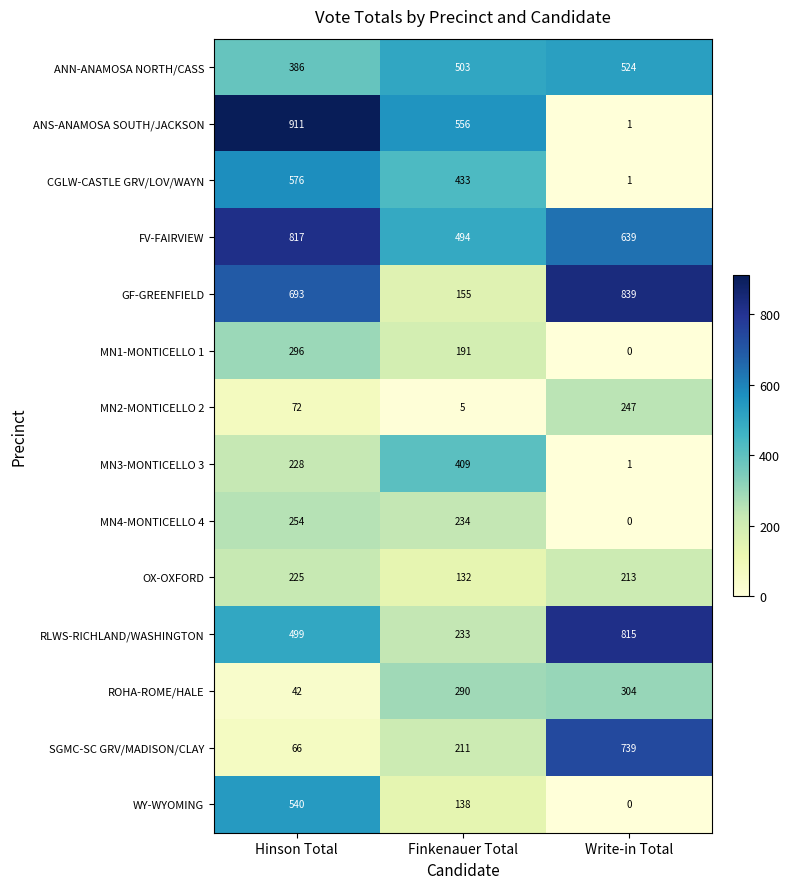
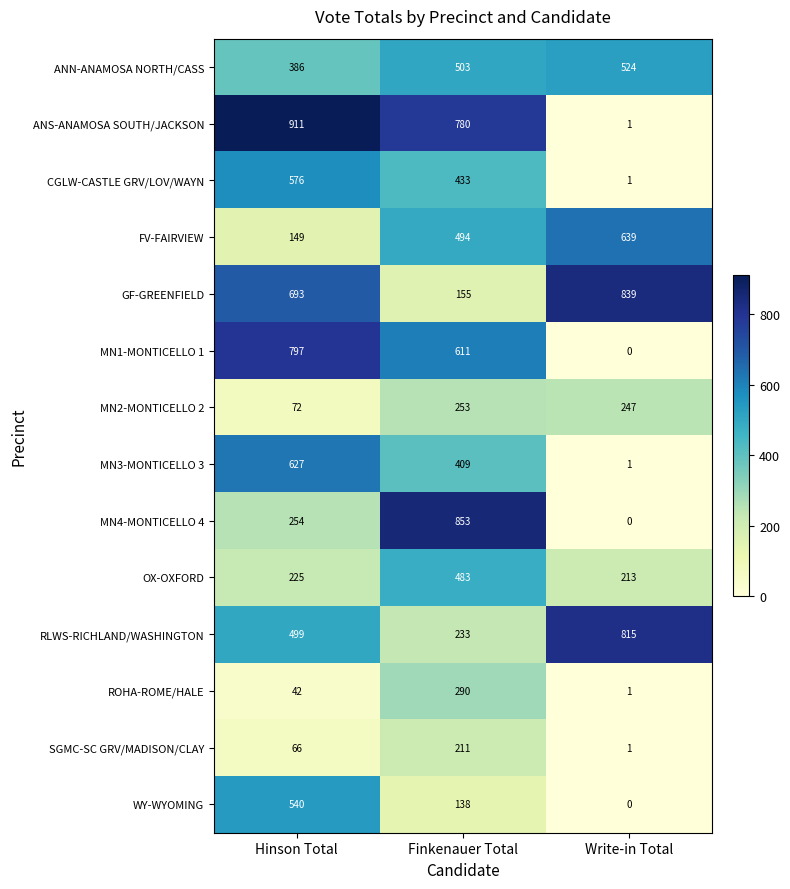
ANS-ANAMOSA SOUTH/JACKSON, Finkenauer Total: 556 -> 780
FV-FAIRVIEW, Hinson Total: 817 -> 149
MN1-MONTICELLO 1, Hinson Total: 296 -> 797
MN1-MONTICELLO 1, Finkenauer Total: 191 -> 611
MN2-MONTICELLO 2, Finkenauer Total: 5 -> 253
MN3-MONTICELLO 3, Hinson Total: 228 -> 627
MN4-MONTICELLO 4, Finkenauer Total: 234 -> 853
OX-OXFORD, Finkenauer Total: 132 -> 483
ROHA-ROME/HALE, Write-in Total: 304 -> 1
SGMC-SC GRV/MADISON/CLAY, Write-in Total: 739 -> 1
